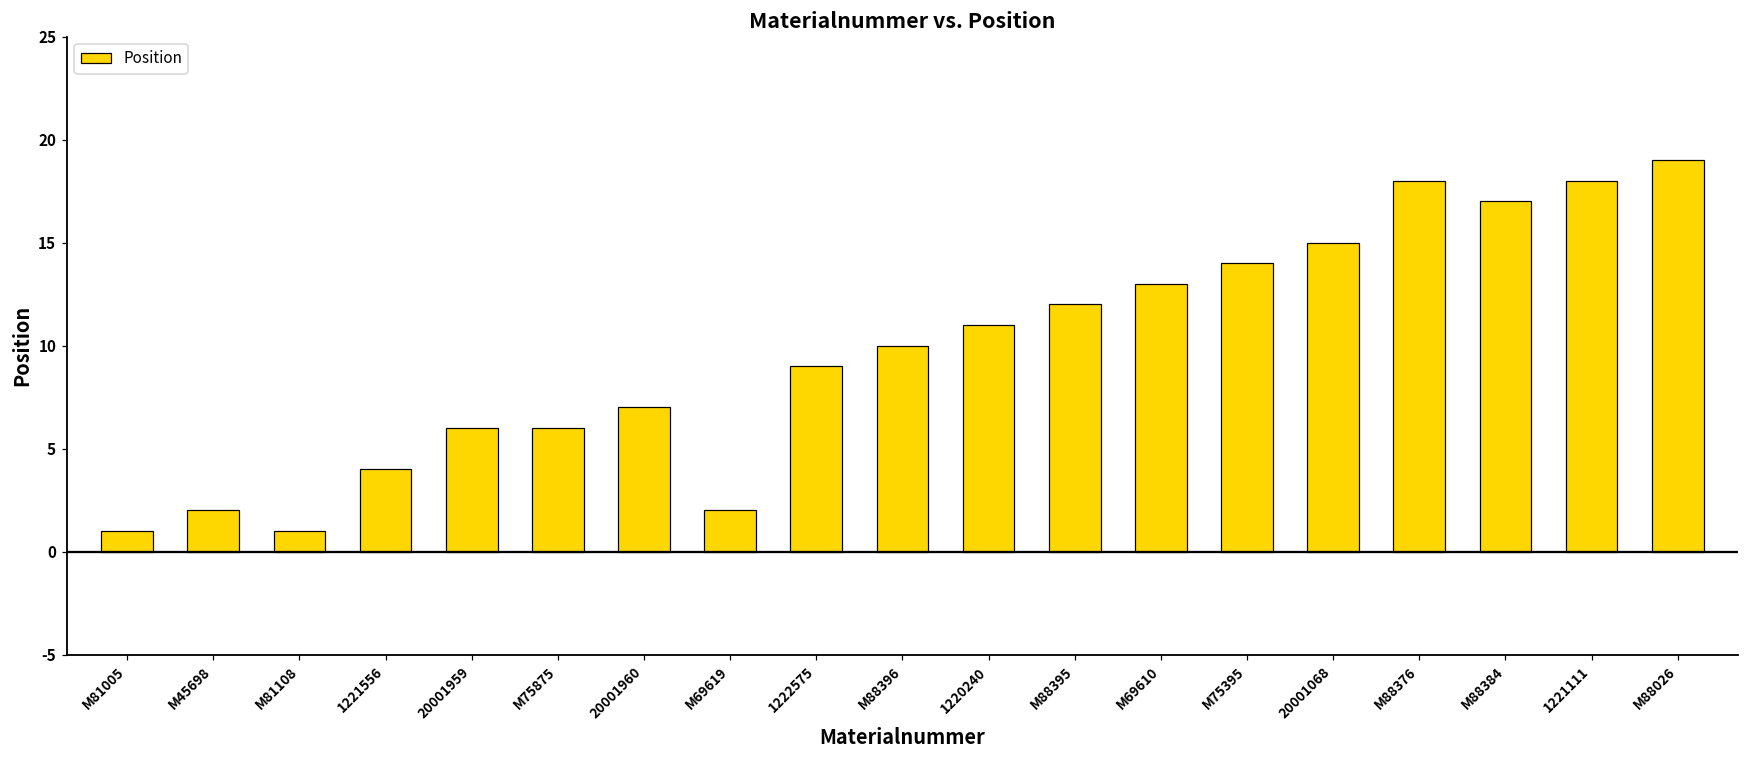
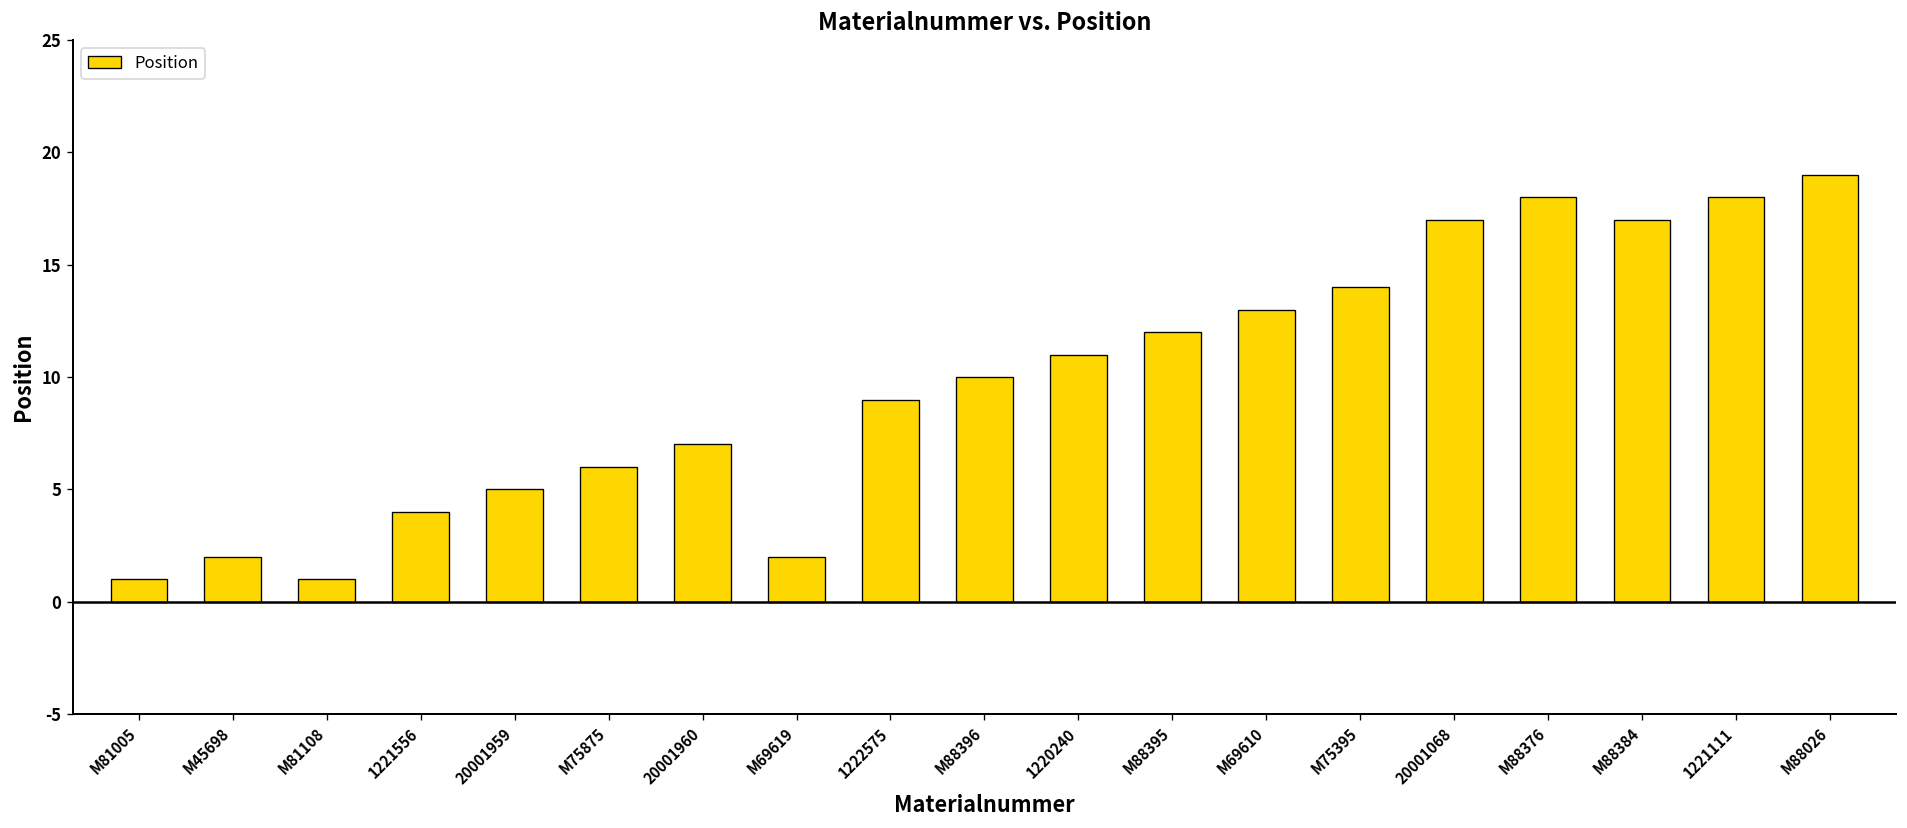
20001959: 6 -> 5
20001068: 15 -> 17
